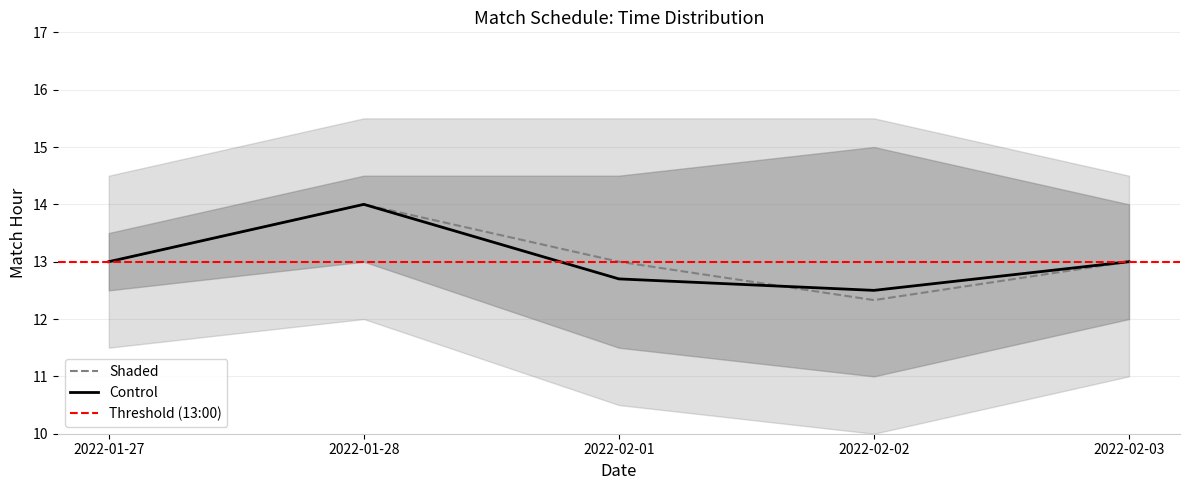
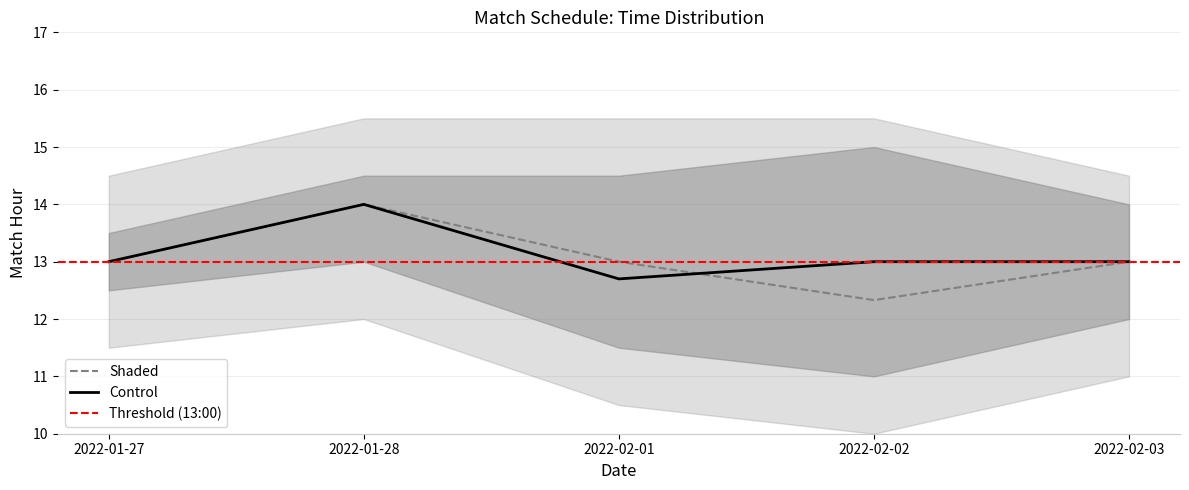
Control, 2022-02-02: 12.5 -> 13.0
